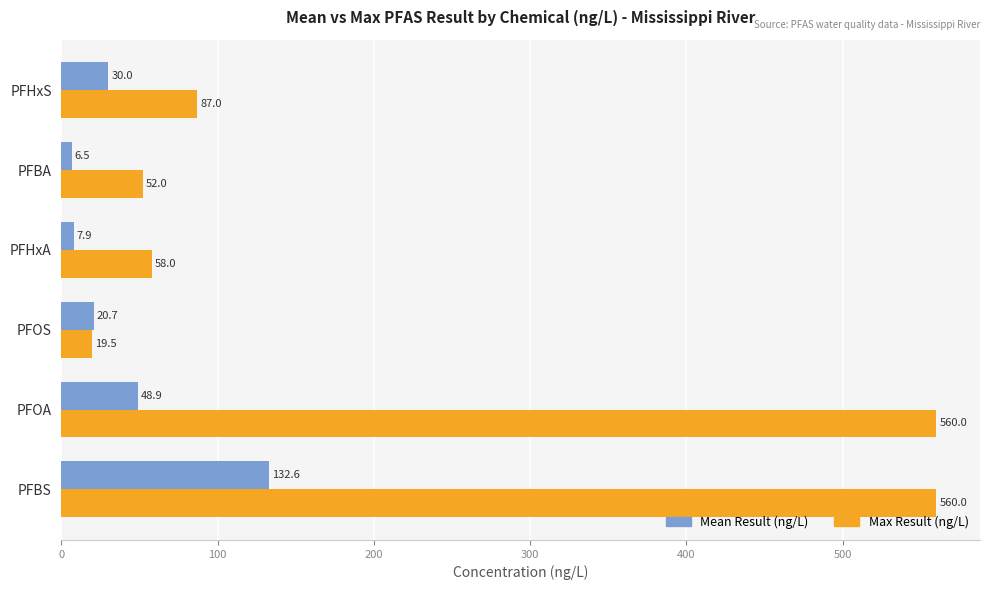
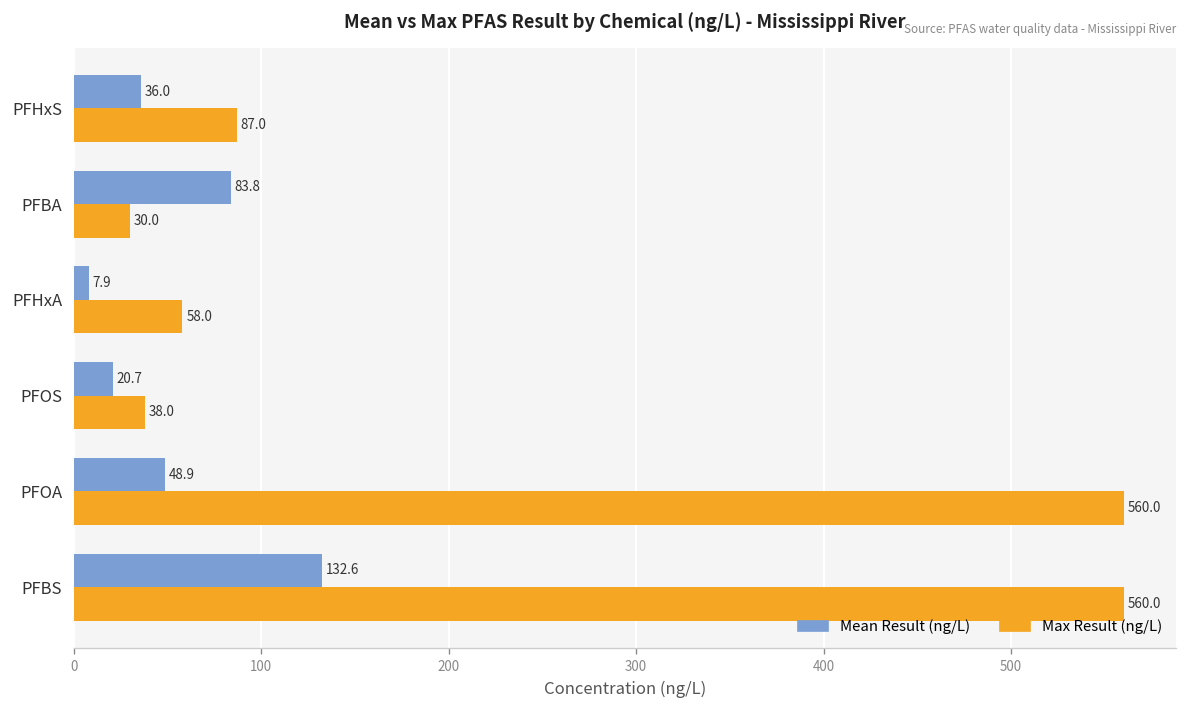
Mean Result (ng/L), PFHxS: 30.0 -> 36.0
Mean Result (ng/L), PFBA: 6.5 -> 83.8
Max Result (ng/L), PFBA: 52.0 -> 30.0
Max Result (ng/L), PFOS: 19.5 -> 38.0
